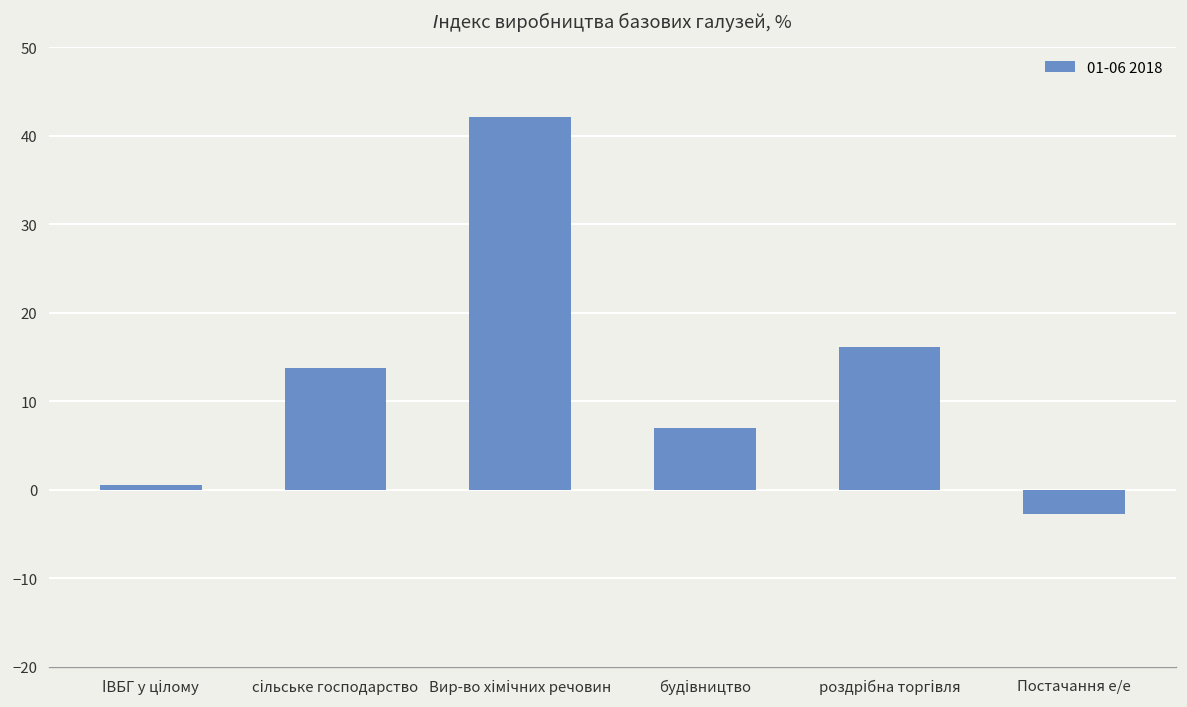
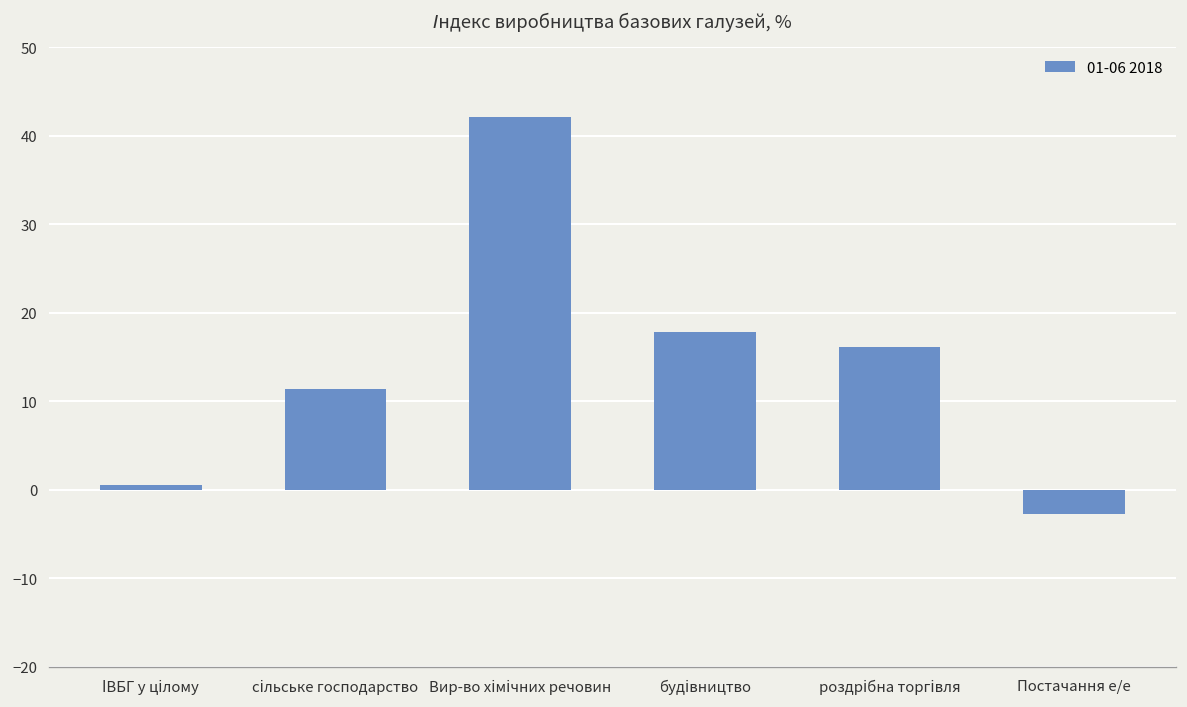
сільське господарство: 14 -> 11
будівництво: 7 -> 18
